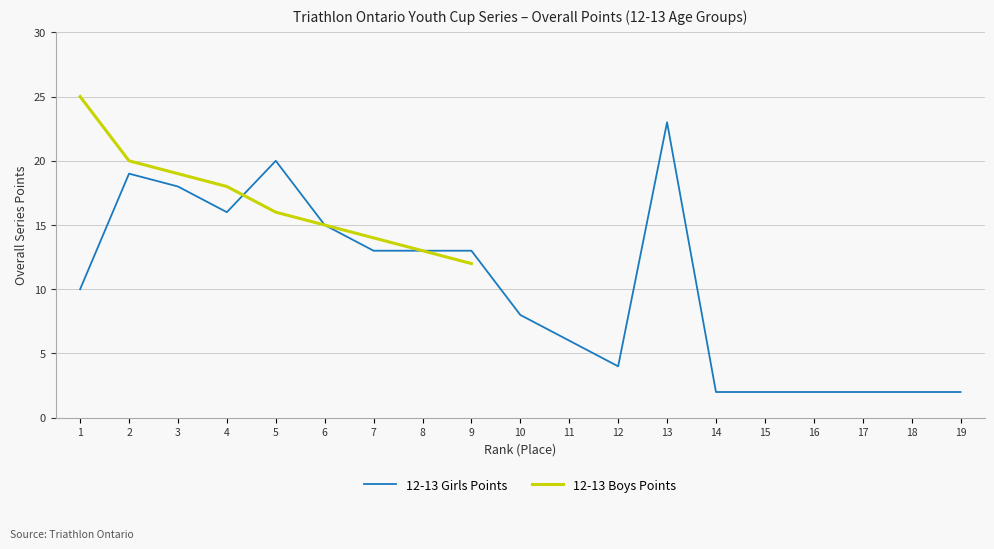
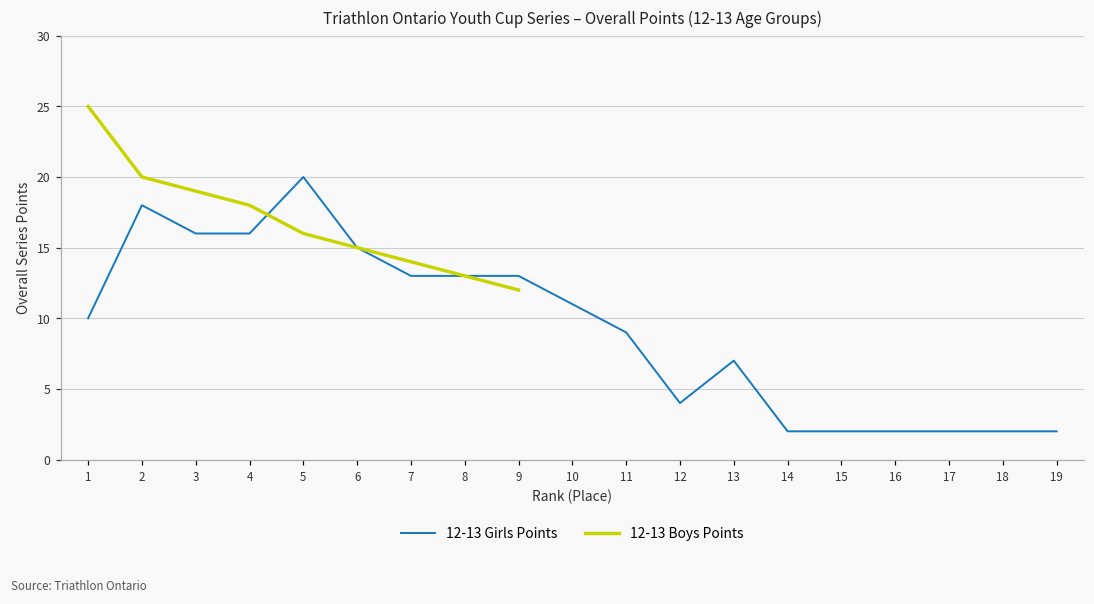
12-13 Girls Points, 2: 19 -> 18
12-13 Girls Points, 3: 18 -> 16
12-13 Girls Points, 10: 8 -> 11
12-13 Girls Points, 11: 6 -> 9
12-13 Girls Points, 13: 23 -> 7
